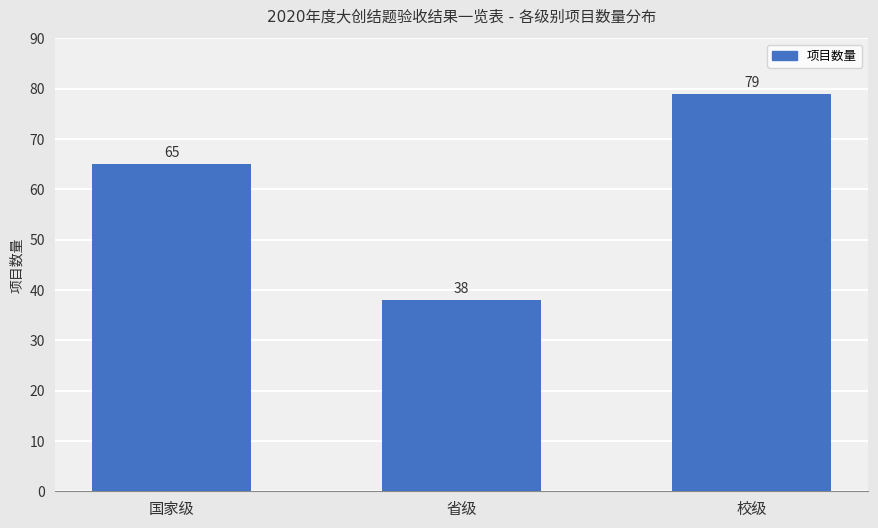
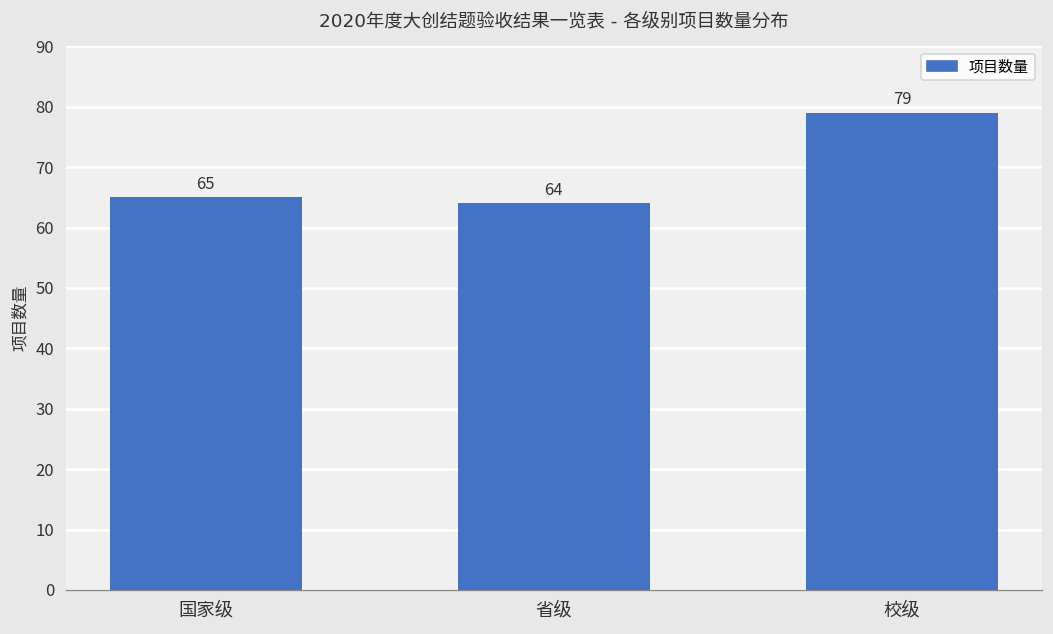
省级: 38 -> 64
